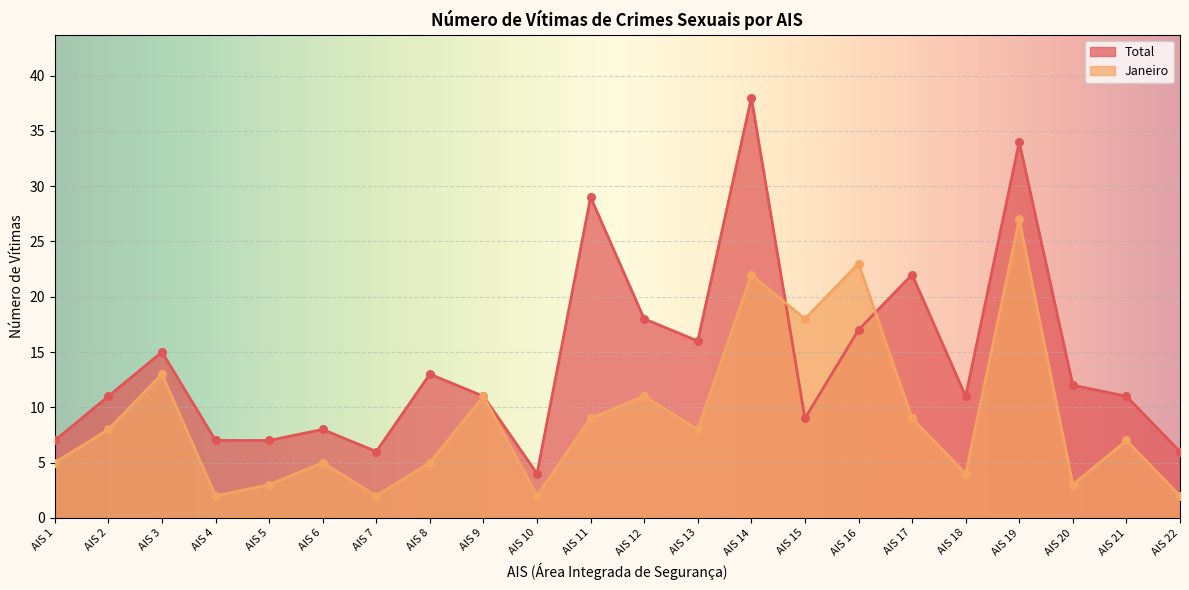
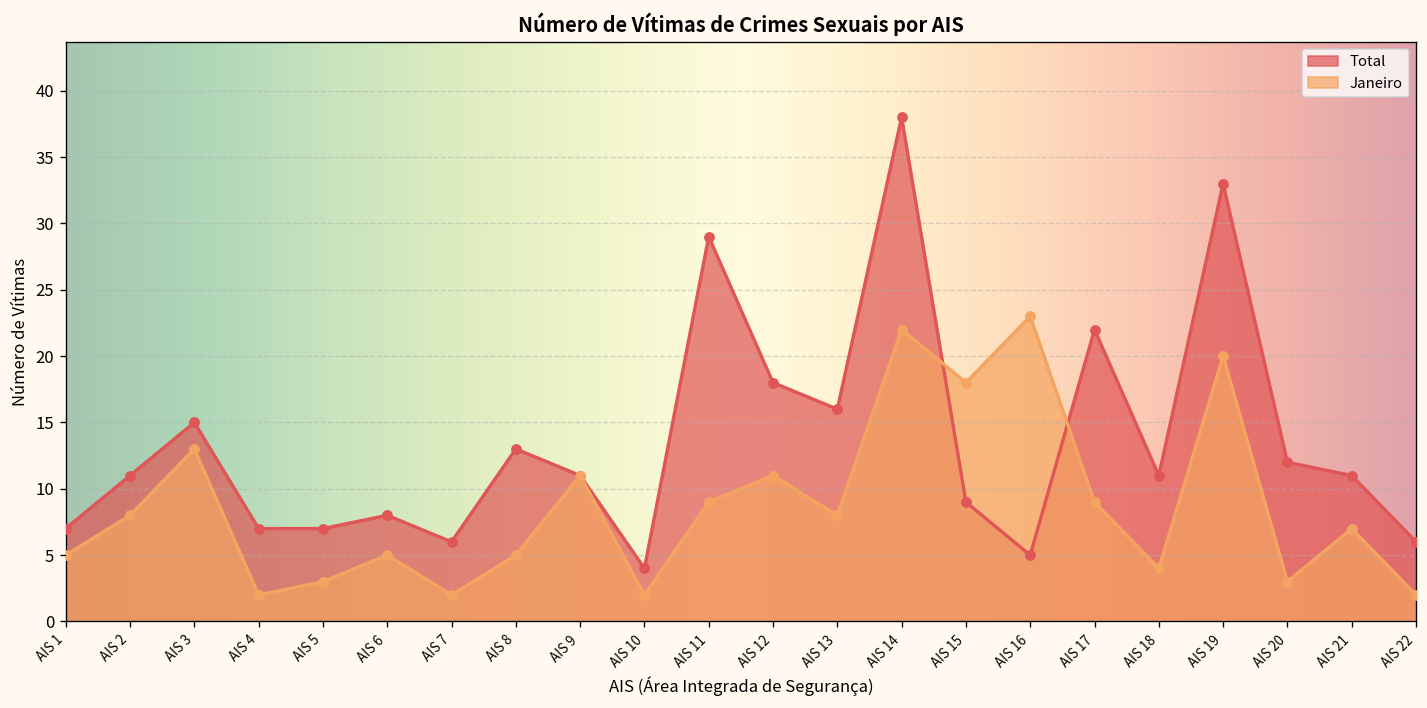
Total, AIS 16: 17 -> 5
Total, AIS 19: 34 -> 33
Janeiro, AIS 19: 27 -> 20
